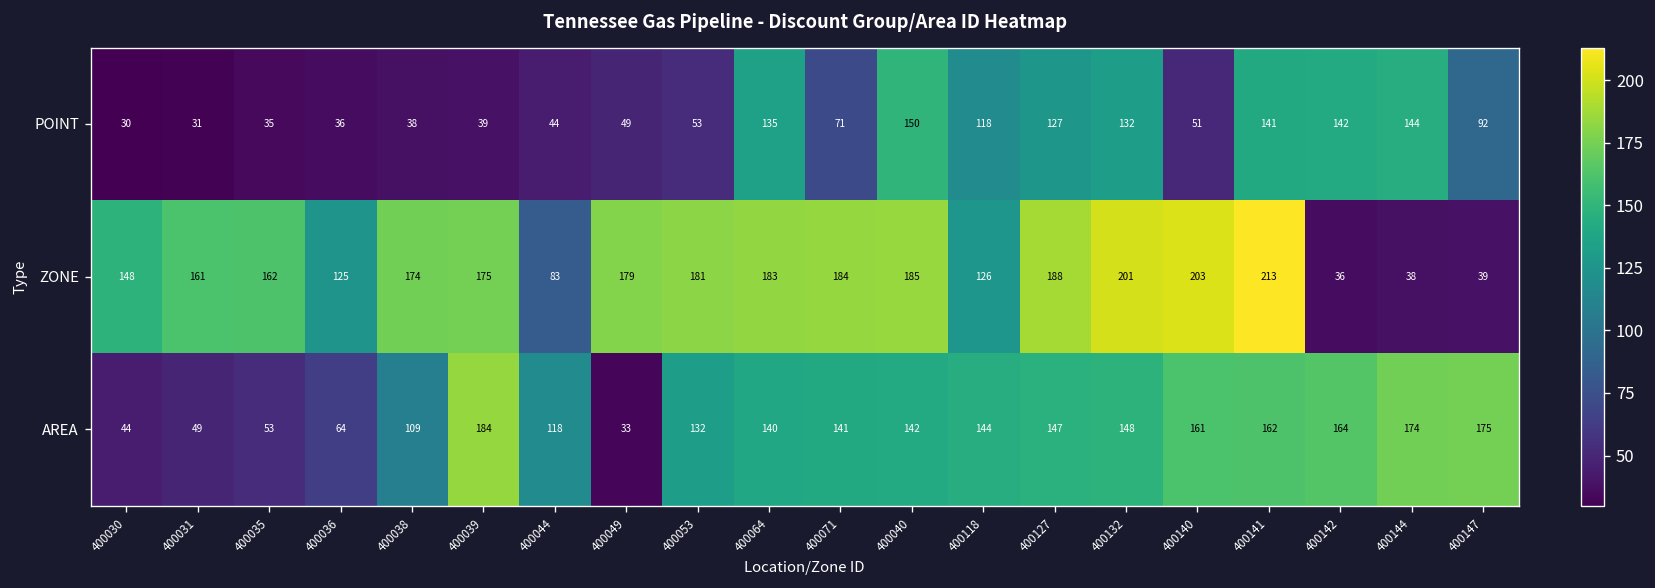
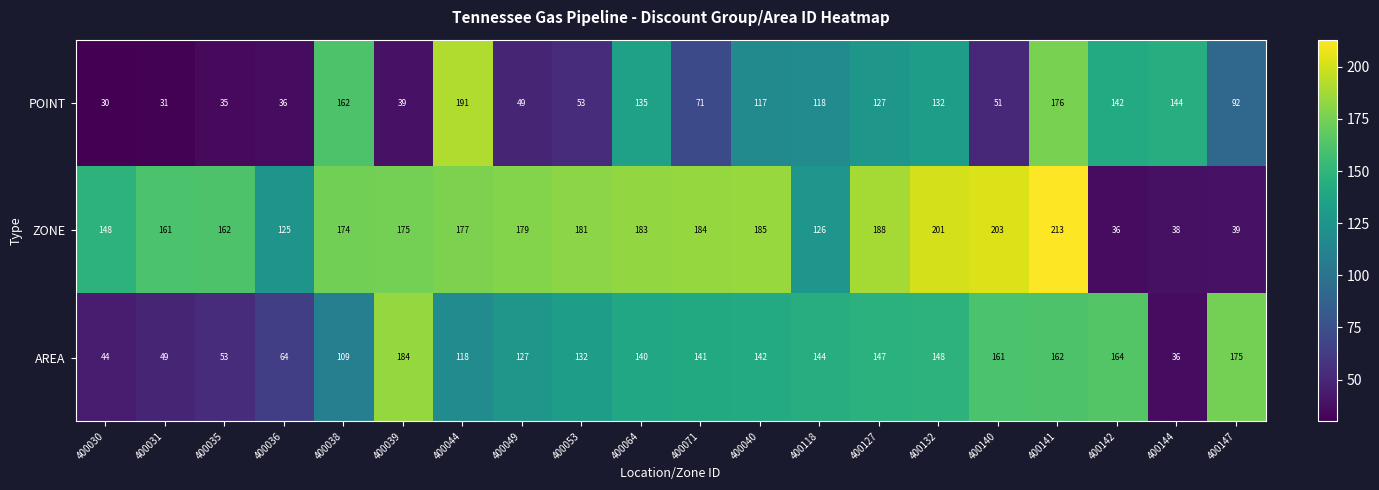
POINT, 400038: 38 -> 162
POINT, 400044: 44 -> 191
POINT, 400040: 150 -> 117
POINT, 400141: 141 -> 176
ZONE, 400044: 83 -> 177
AREA, 400049: 33 -> 127
AREA, 400144: 174 -> 36
